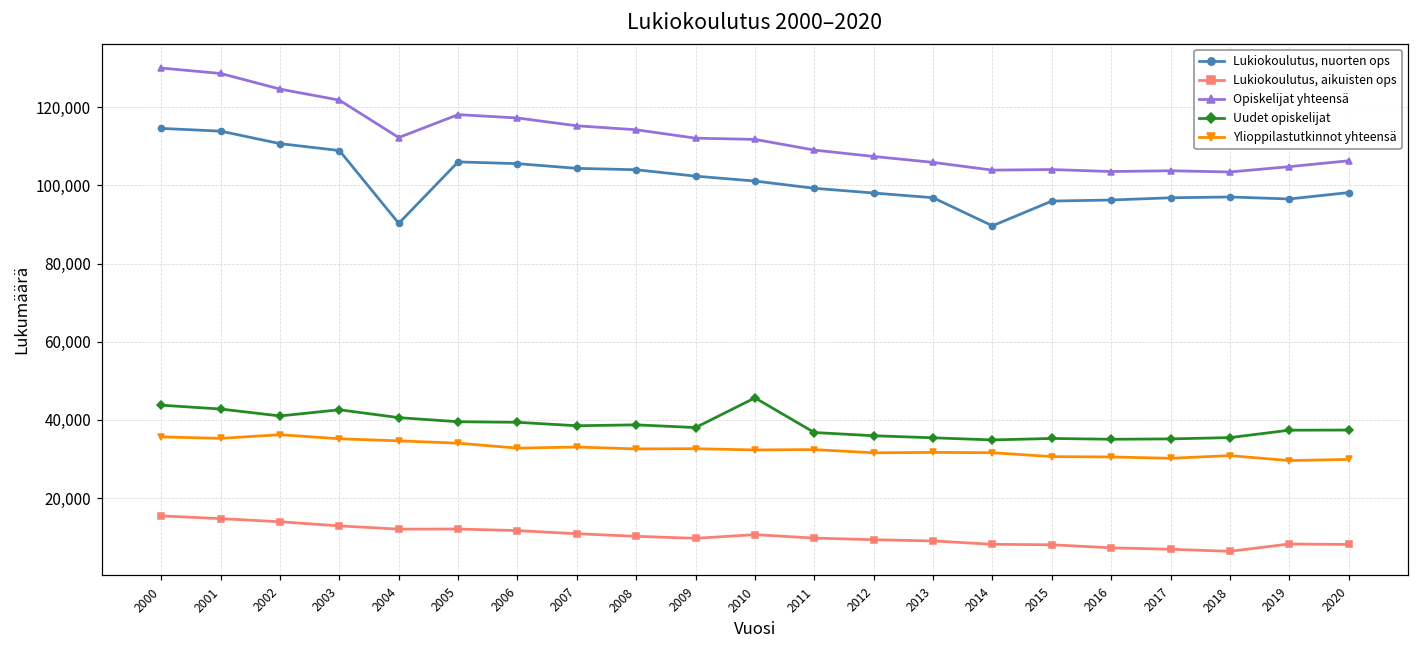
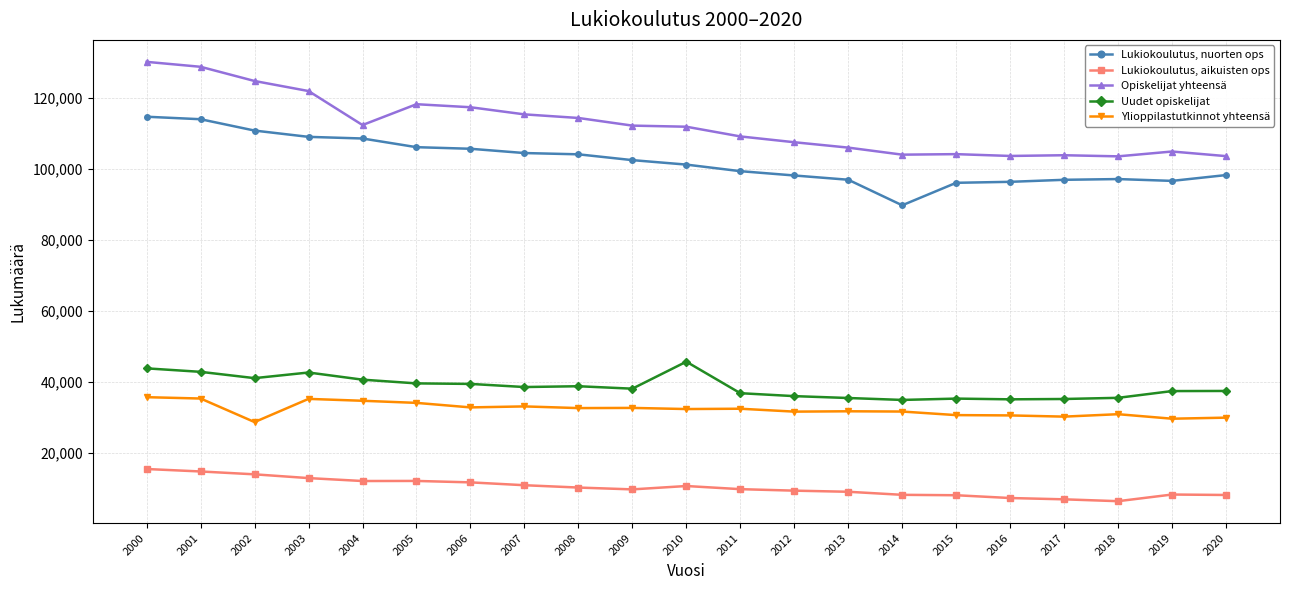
Ylioppilastutkinnot yhteensä, 2002: 36,000 -> 29,000
Lukiokoulutus, nuorten ops, 2004: 90,000 -> 108,000
Opiskelijat yhteensä, 2020: 106,000 -> 104,000
